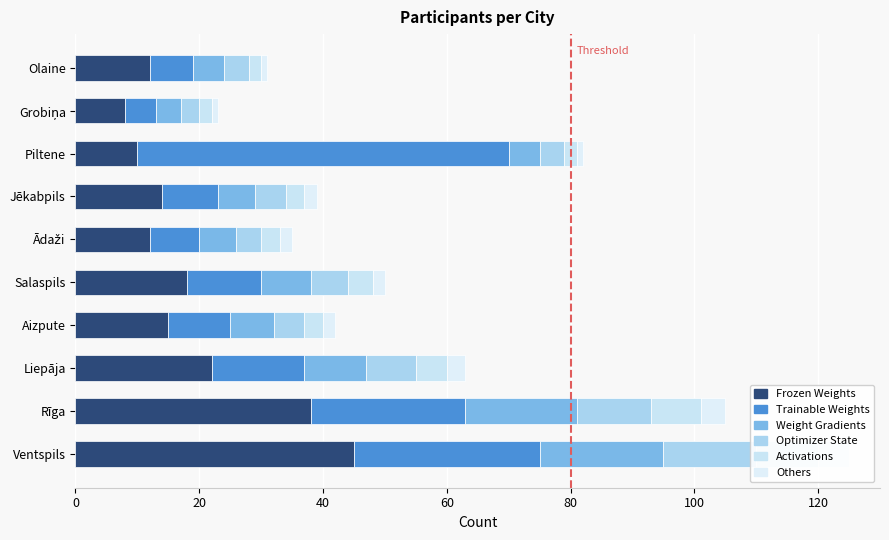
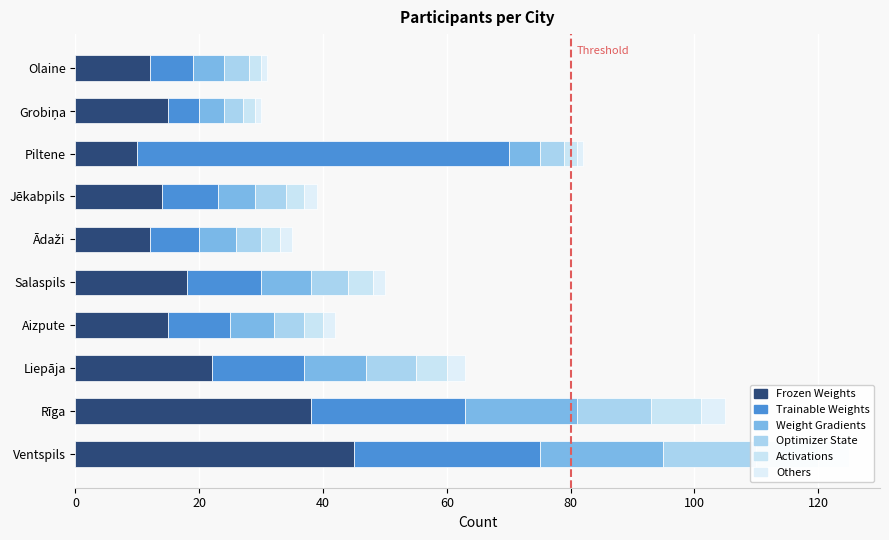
Frozen Weights, Grobiņa: 8 -> 15
